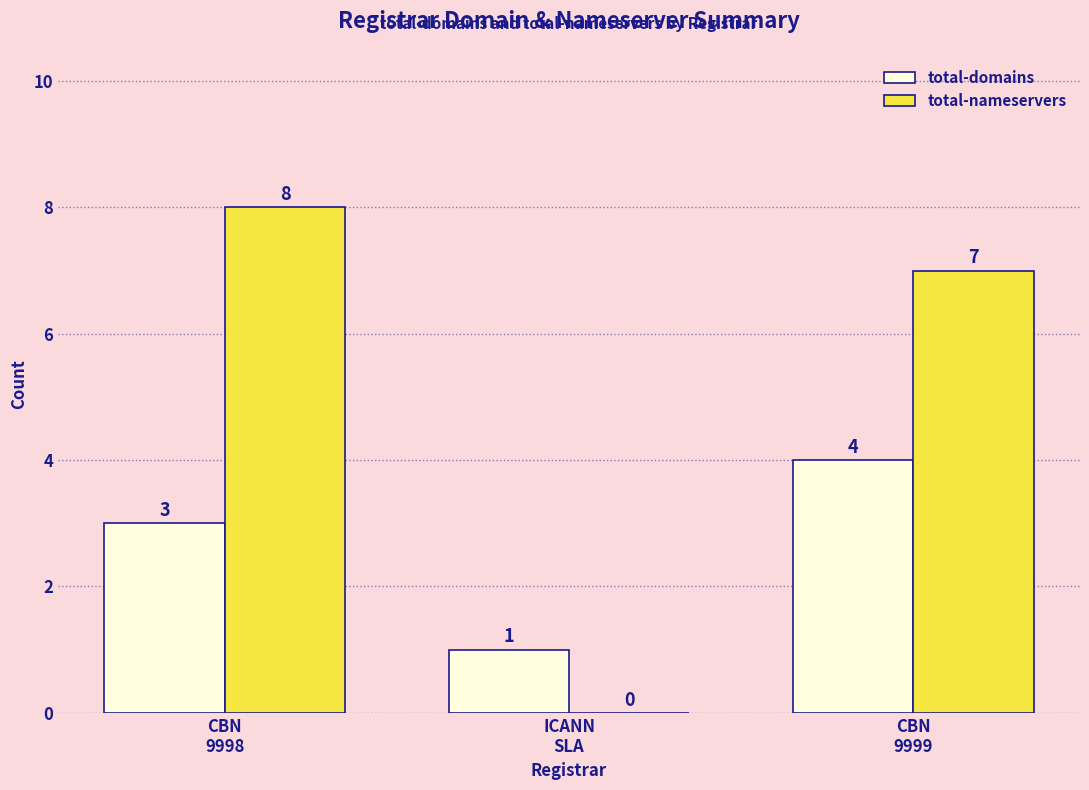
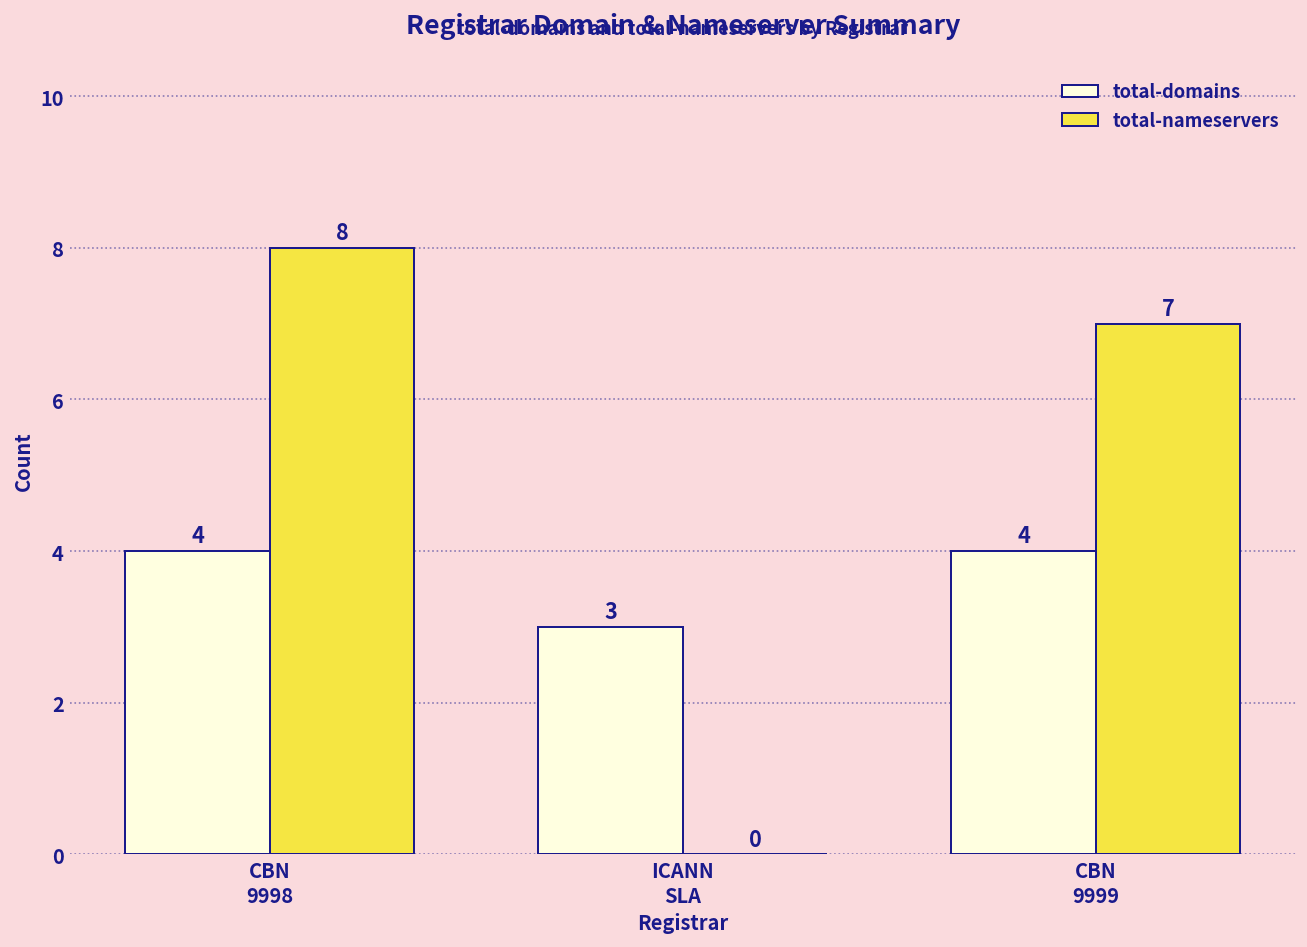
total-domains, CBN 9998: 3 -> 4
total-domains, ICANN SLA: 1 -> 3
